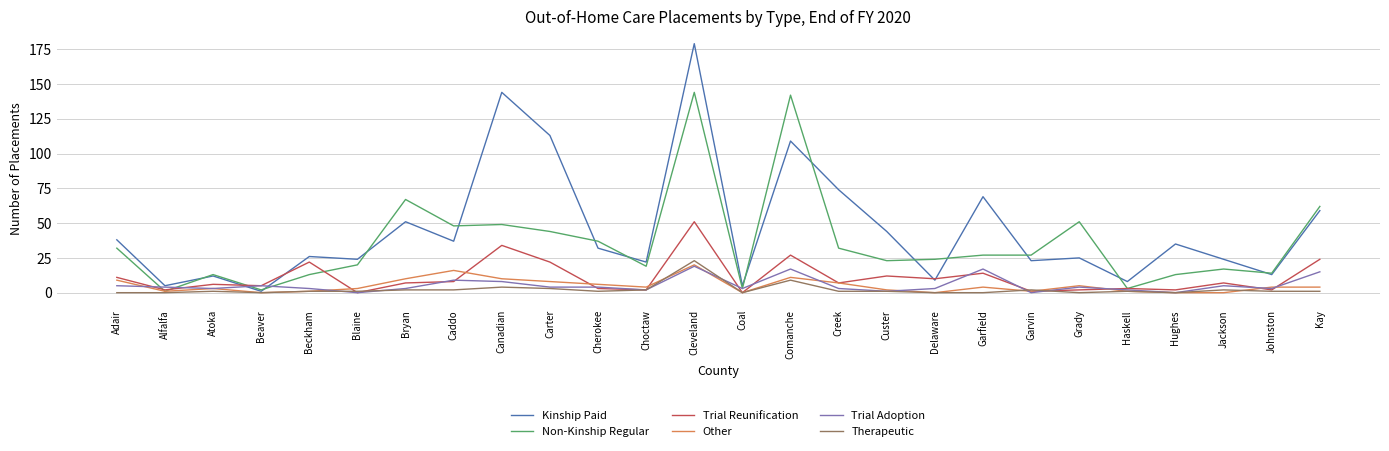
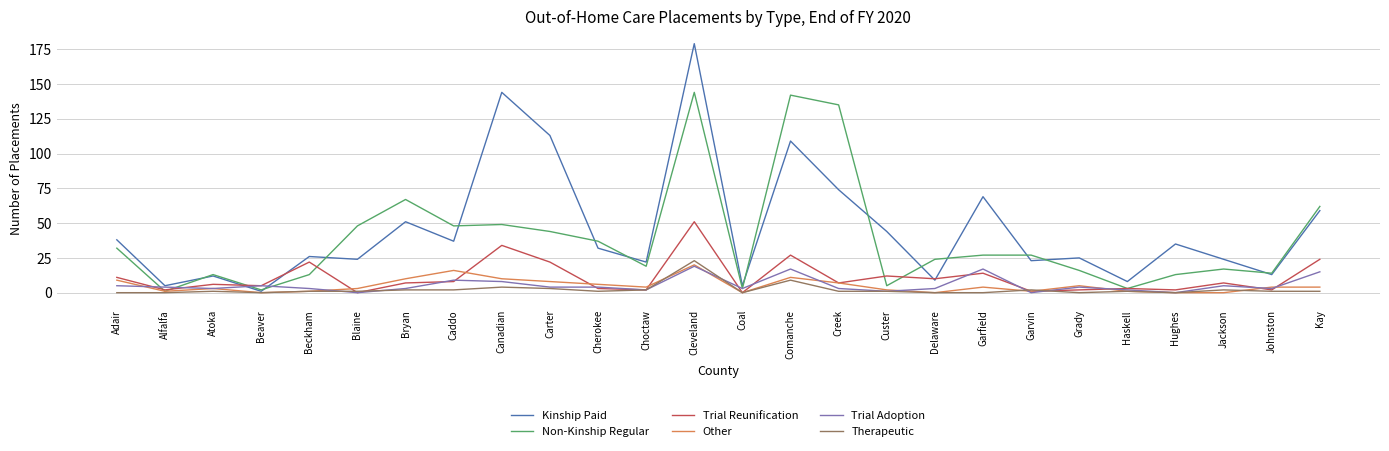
Non-Kinship Regular, Blaine: 20 -> 48
Non-Kinship Regular, Creek: 32 -> 135
Non-Kinship Regular, Custer: 23 -> 5
Non-Kinship Regular, Grady: 51 -> 16
